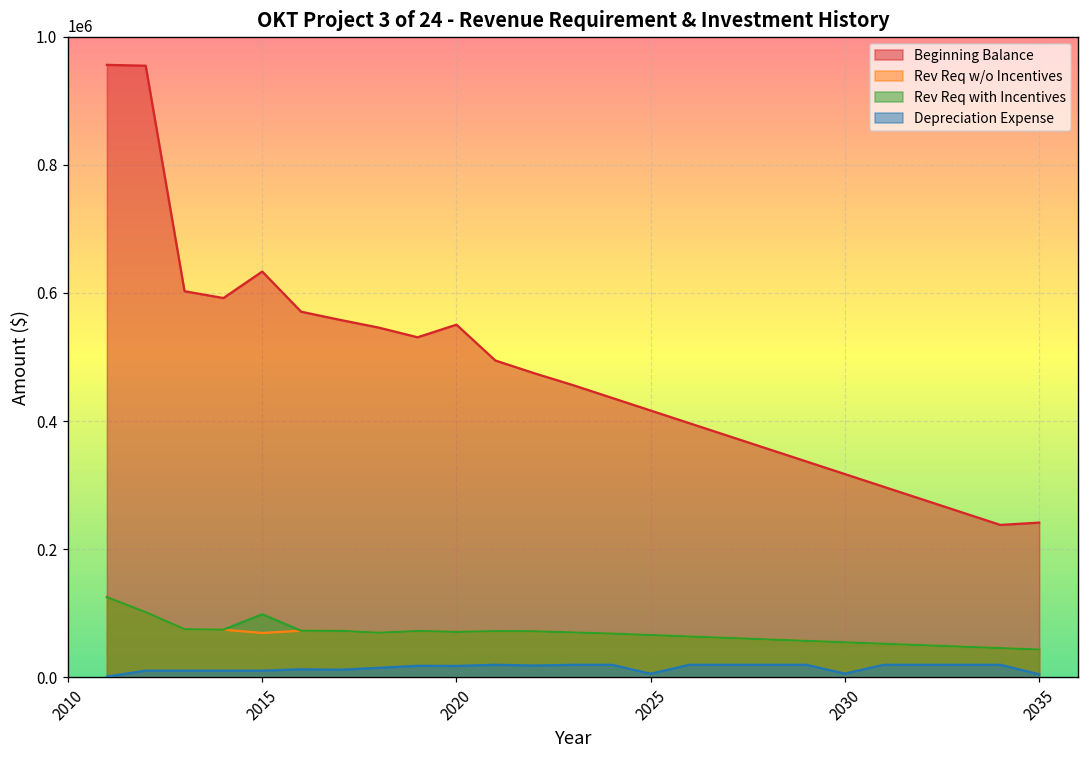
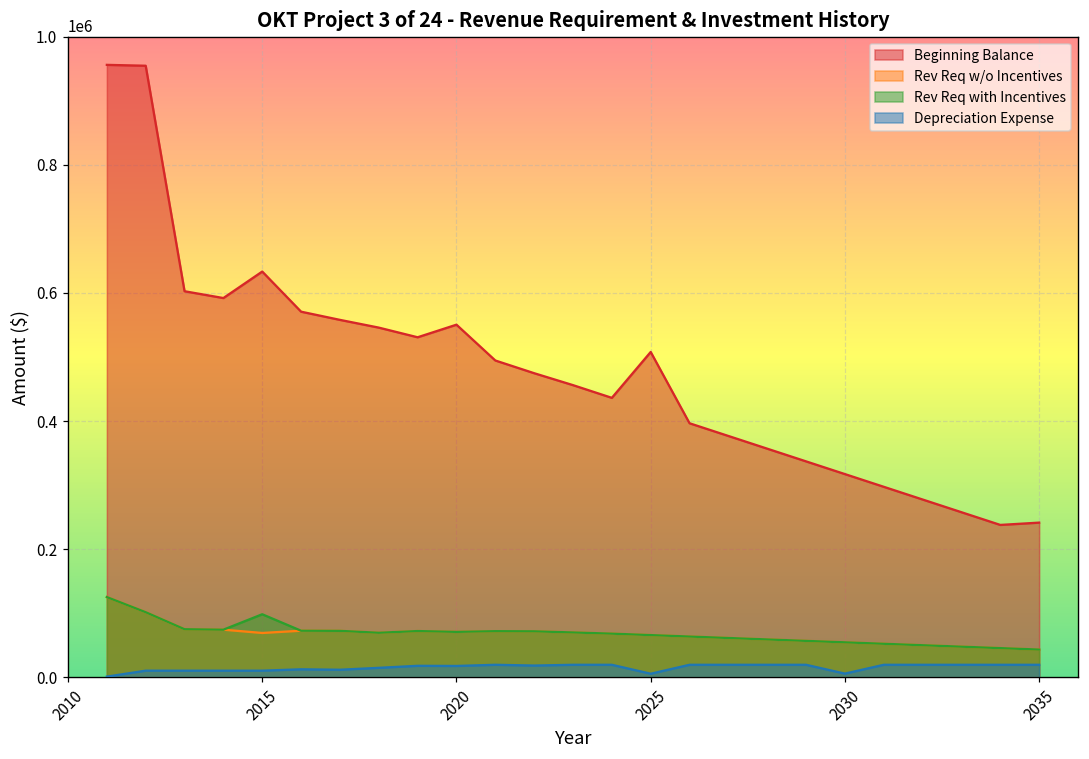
Beginning Balance, 2025: 420000 -> 510000
Depreciation Expense, 2035: 10000 -> 20000
